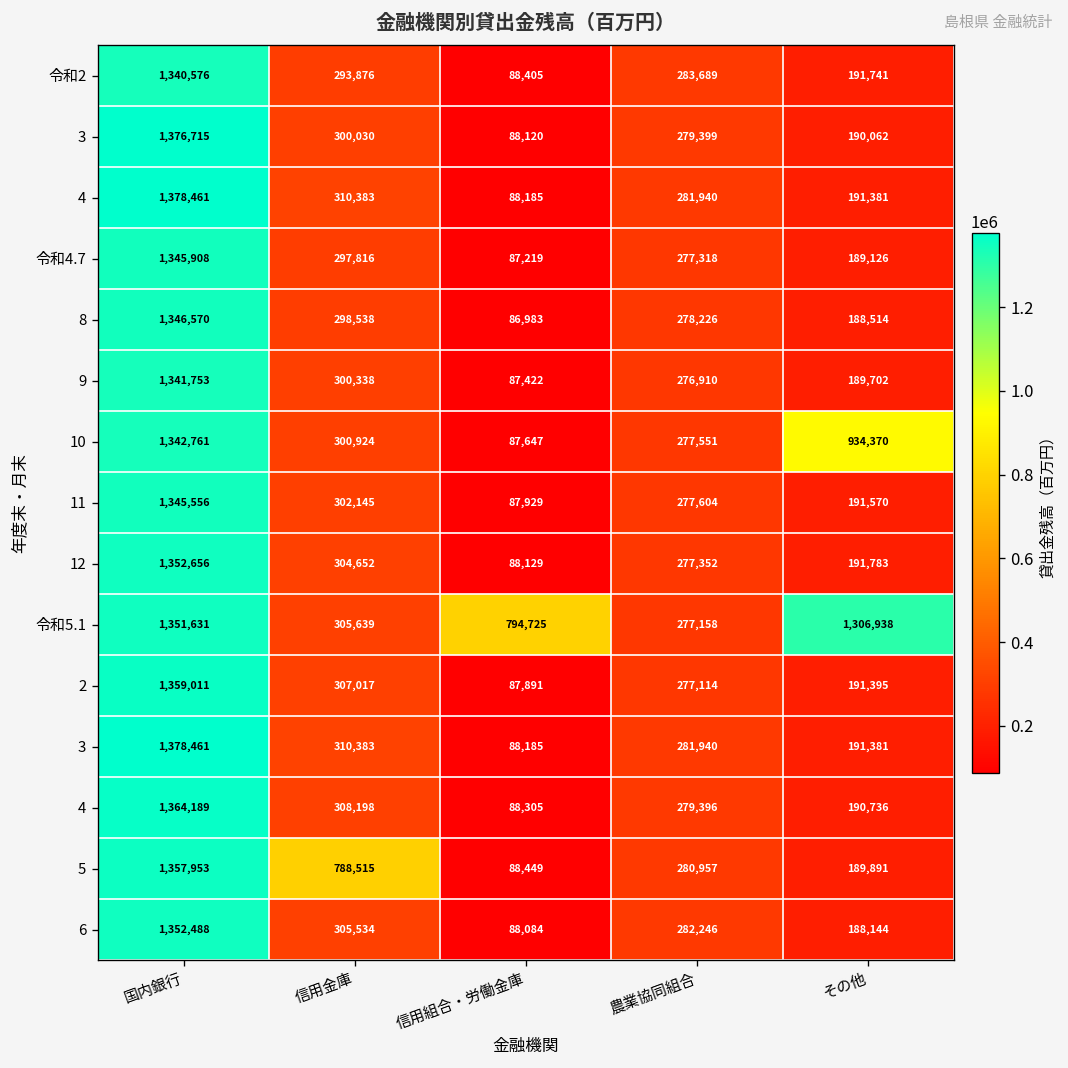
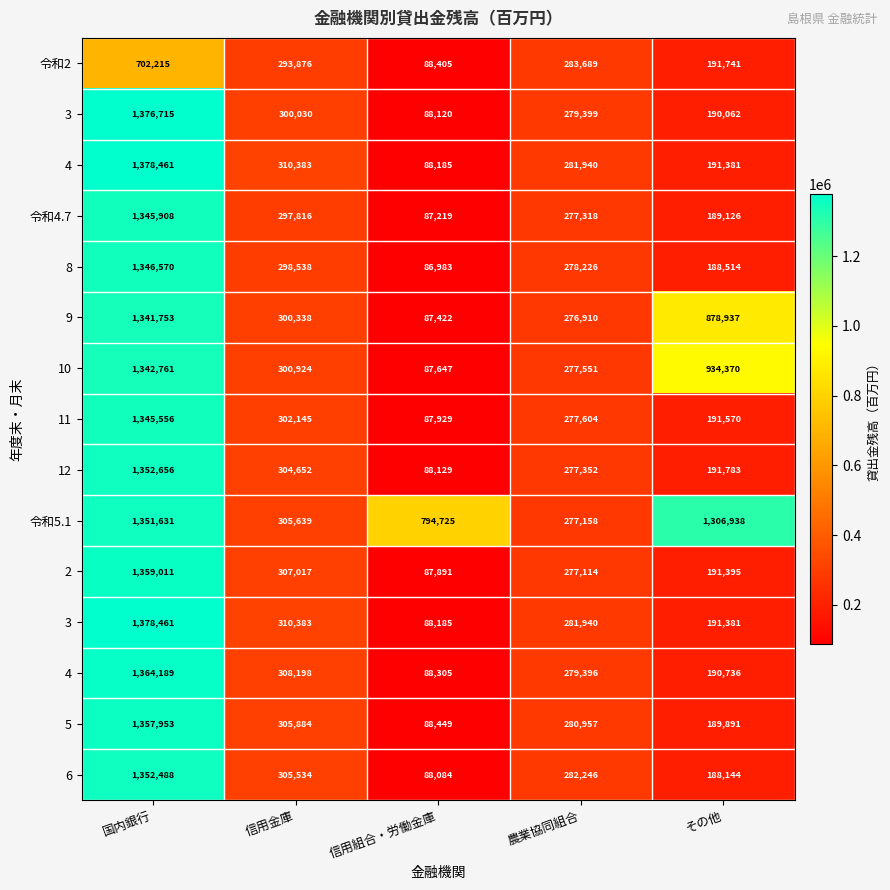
令和2, 国内銀行: 1,340,576 -> 702,215
9, その他: 189,702 -> 878,937
5, 信用金庫: 788,515 -> 305,884
